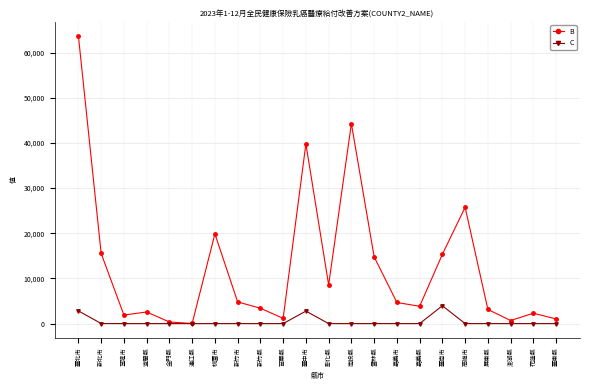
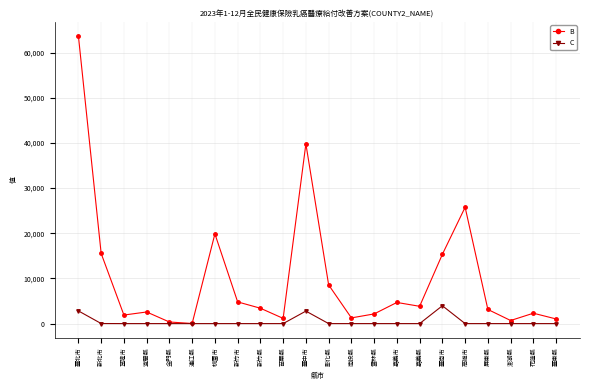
B, 南投縣: 44,000 -> 1,000
B, 雲林縣: 15,000 -> 2,000
